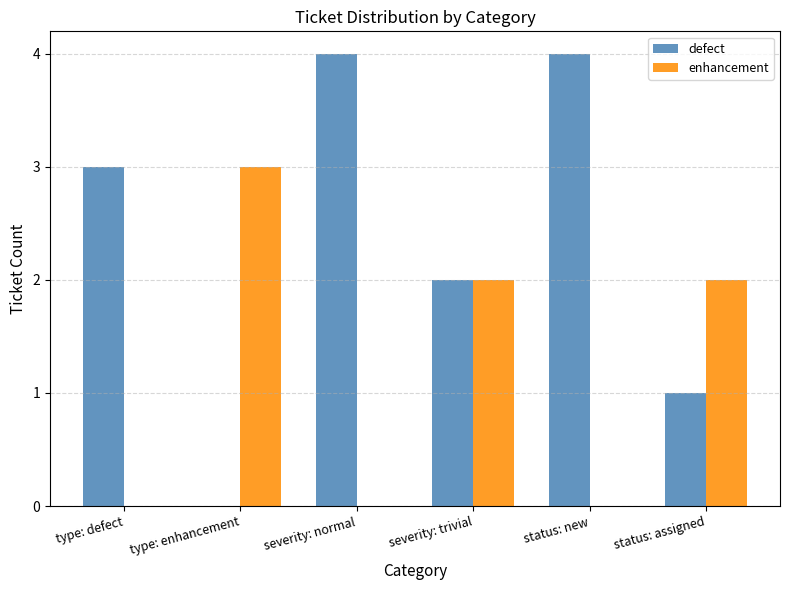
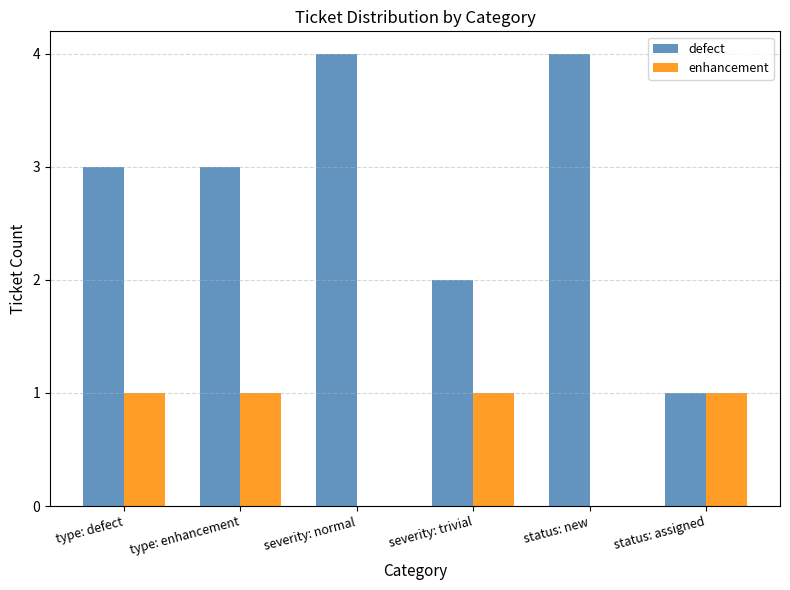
enhancement, type: defect: 0 -> 1
defect, type: enhancement: 0 -> 3
enhancement, type: enhancement: 3 -> 1
enhancement, severity: trivial: 2 -> 1
enhancement, status: assigned: 2 -> 1
